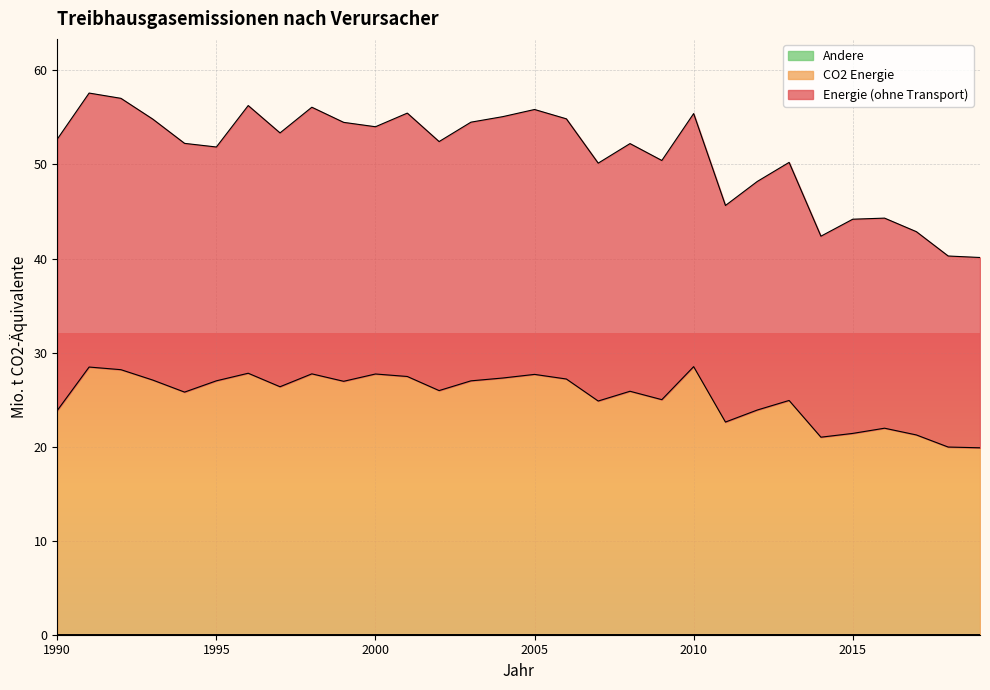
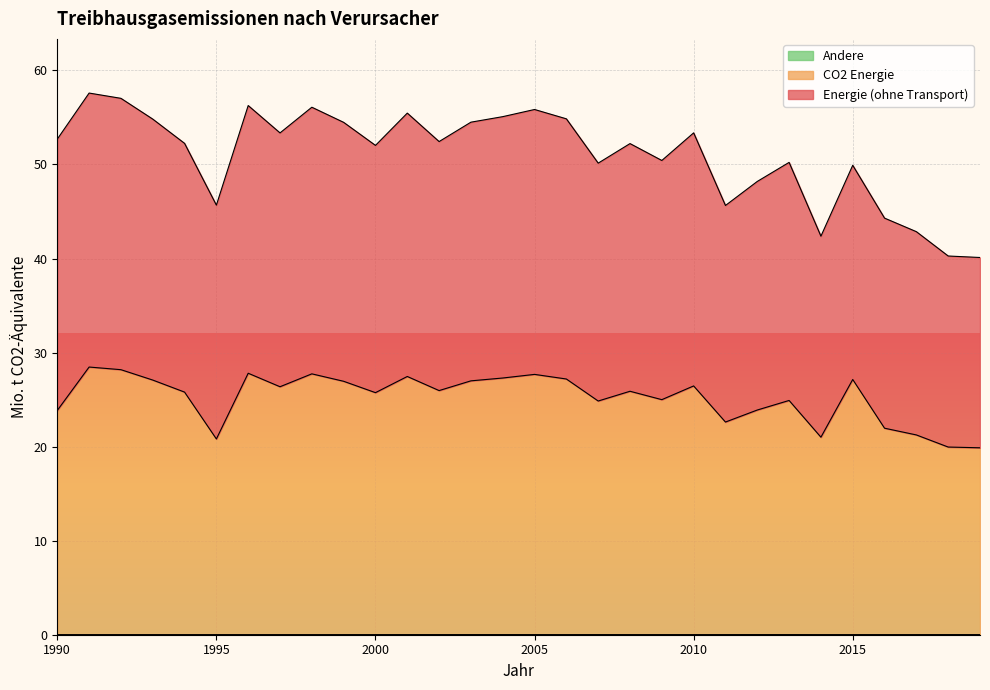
CO2 Energie, 1995: 27 -> 21
CO2 Energie, 2000: 28 -> 26
CO2 Energie, 2010: 28 -> 26
CO2 Energie, 2015: 21 -> 27
